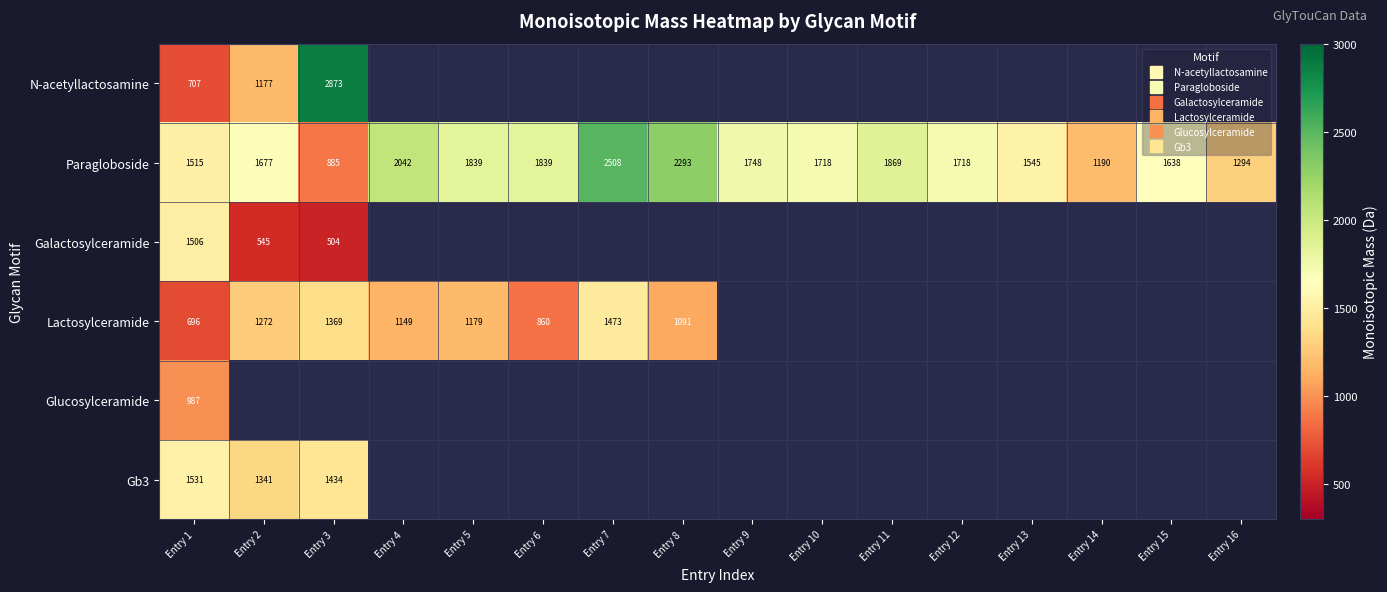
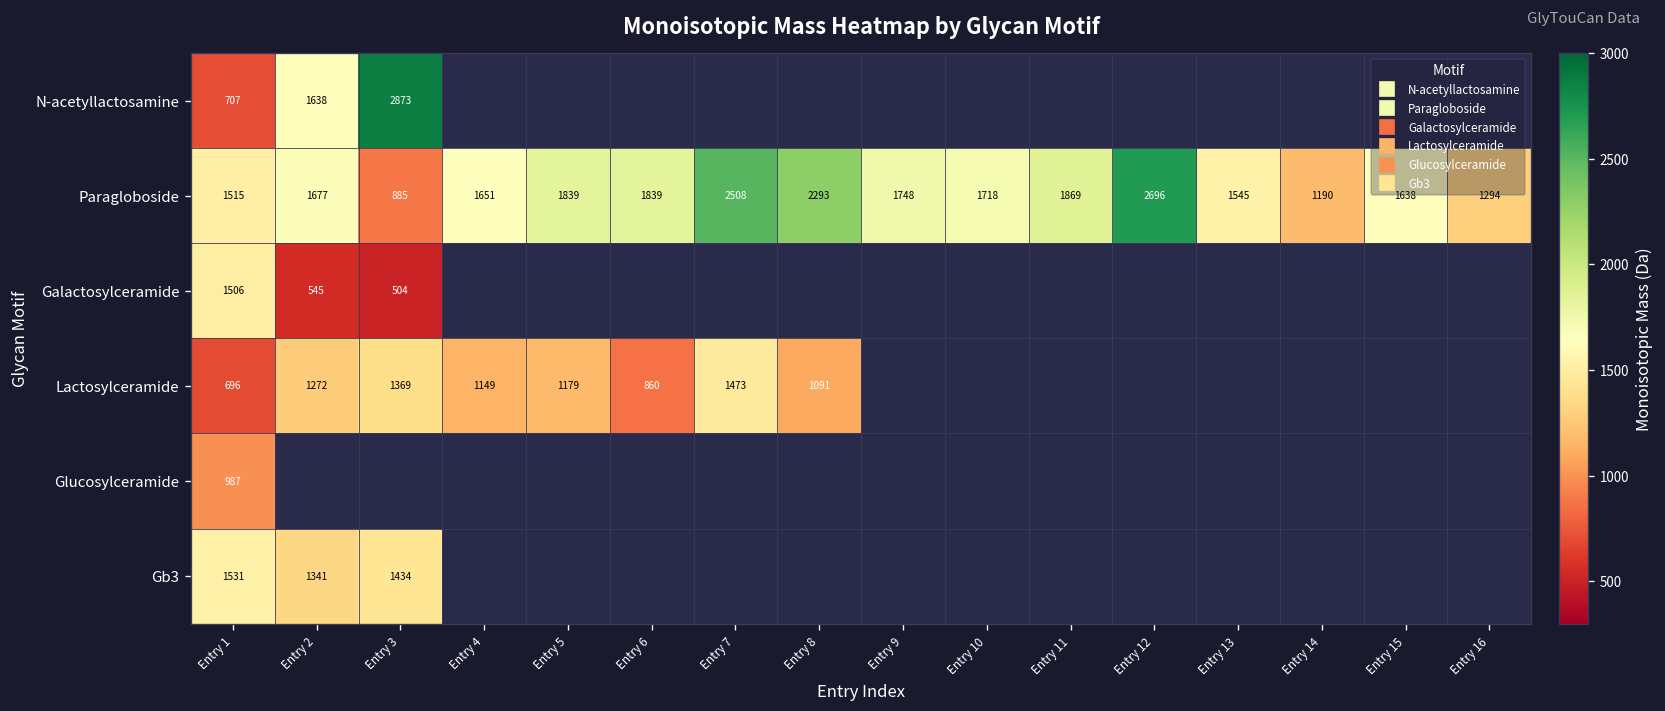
N-acetyllactosamine, Entry 2: 1177 -> 1638
Paragloboside, Entry 4: 2042 -> 1651
Paragloboside, Entry 12: 1718 -> 2696
